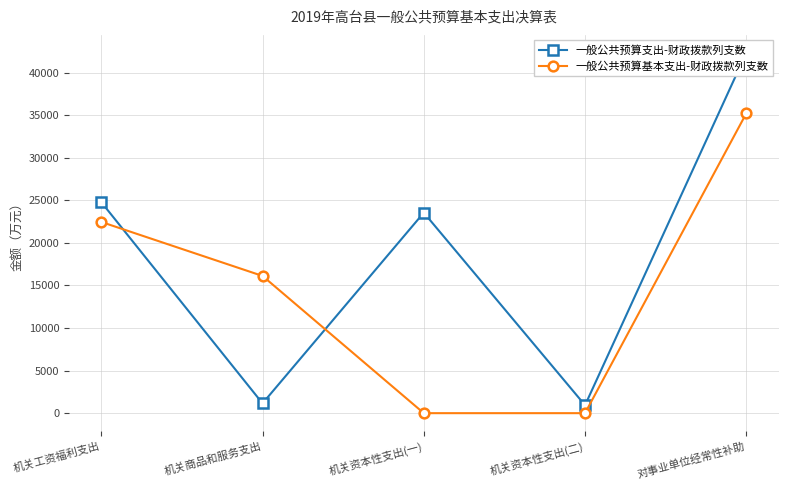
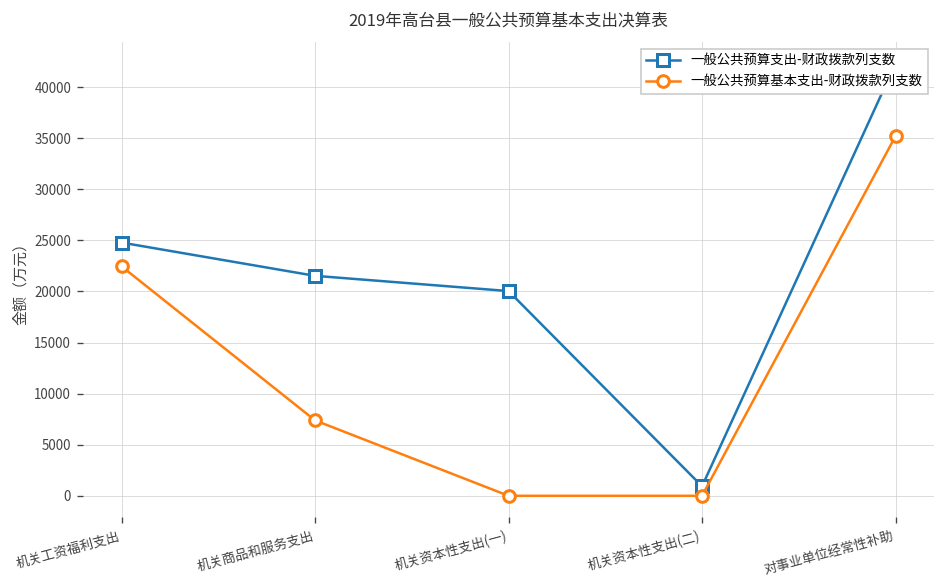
一般公共预算支出-财政拨款列支数, 机关商品和服务支出: 1000 -> 22000
一般公共预算基本支出-财政拨款列支数, 机关商品和服务支出: 16000 -> 7000
一般公共预算支出-财政拨款列支数, 机关资本性支出(一): 24000 -> 20000
